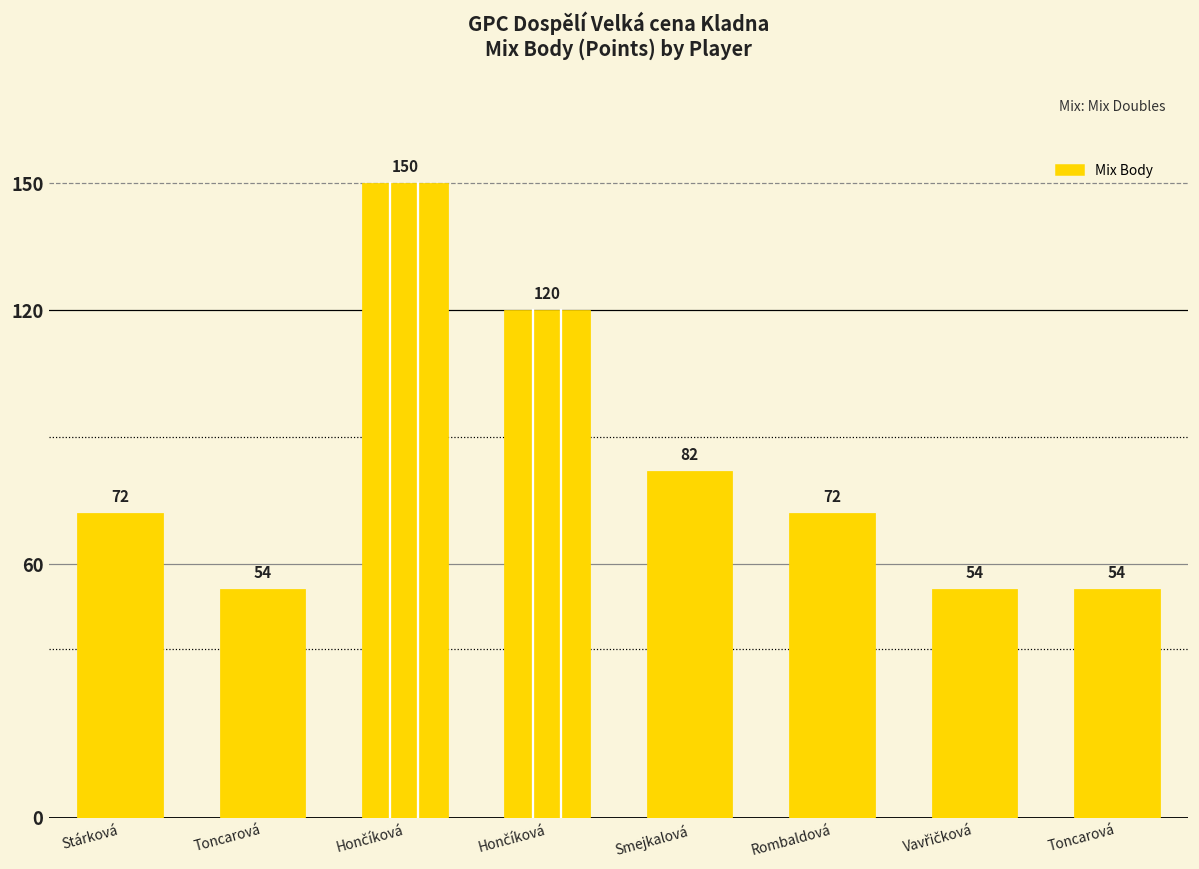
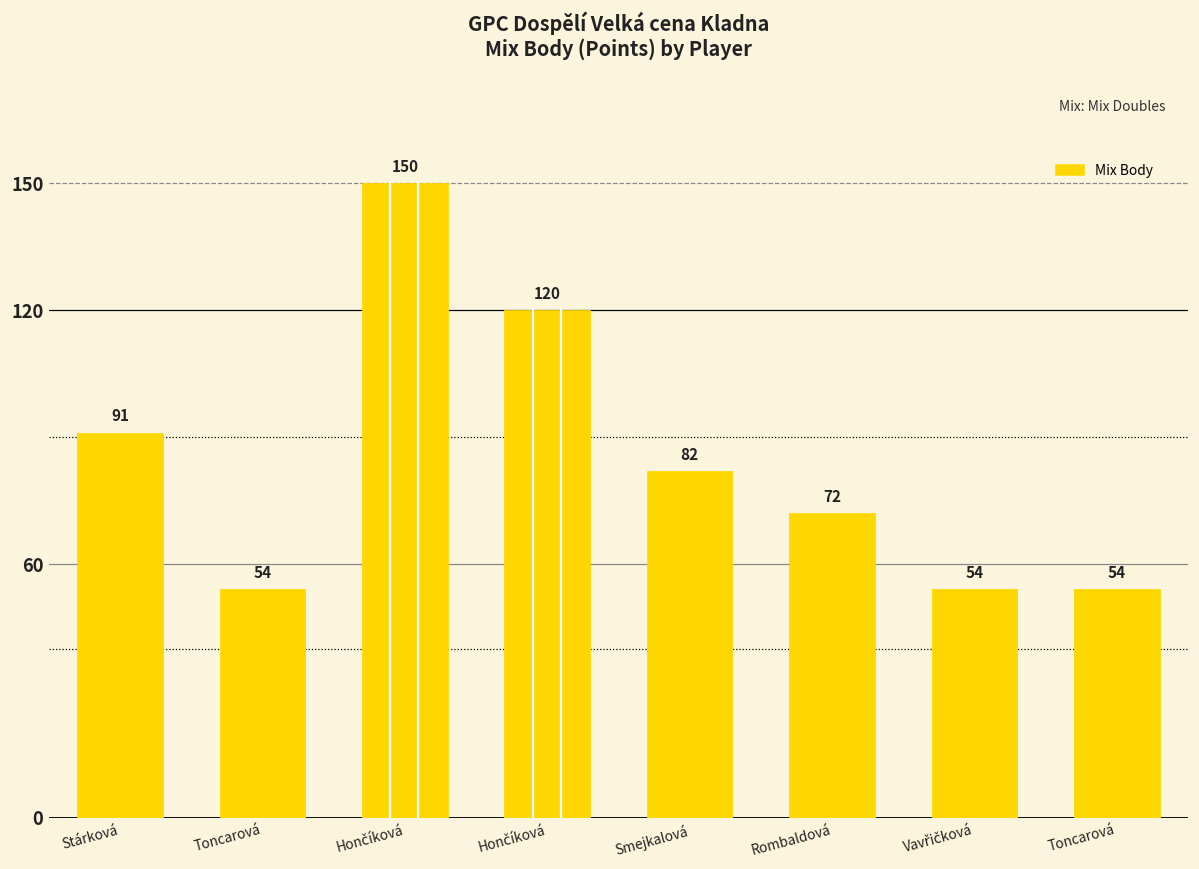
Mix Body, Stárková: 72 -> 91
